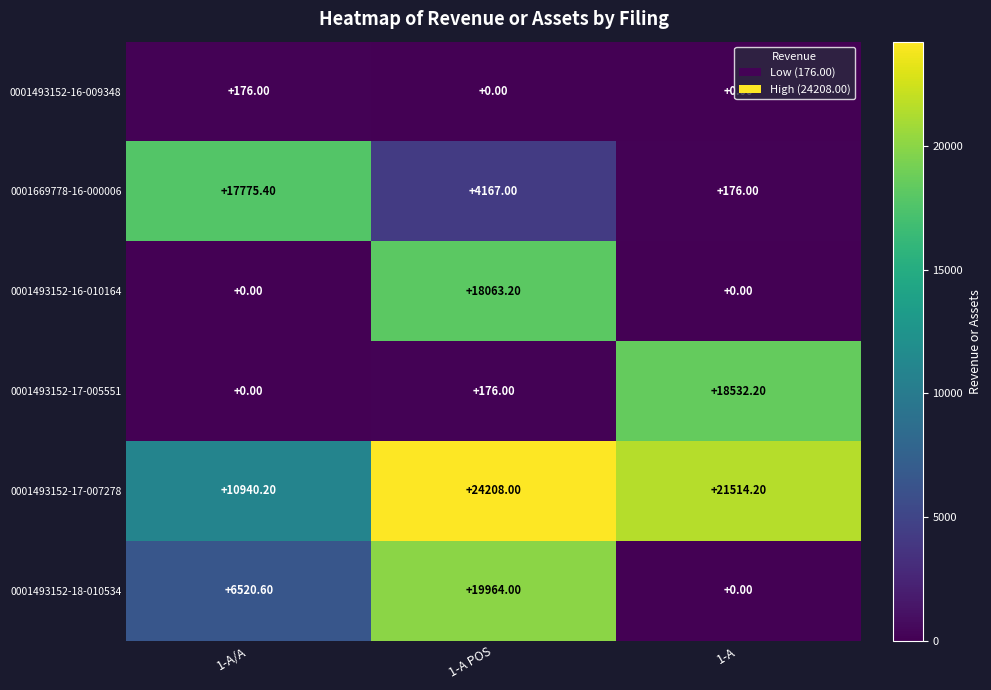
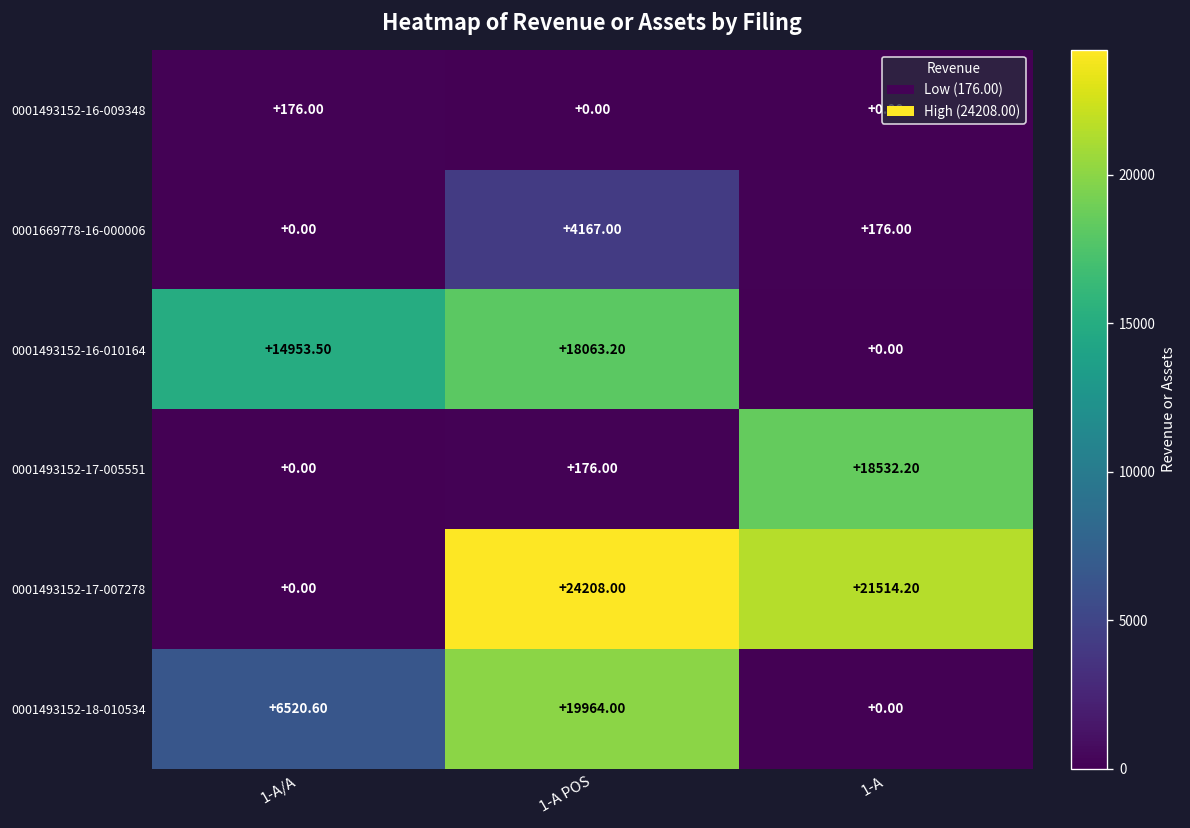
0001669778-16-000006, 1-A/A: +17775.40 -> +0.00
0001493152-16-010164, 1-A/A: +0.00 -> +14953.50
0001493152-17-007278, 1-A/A: +10940.20 -> +0.00
